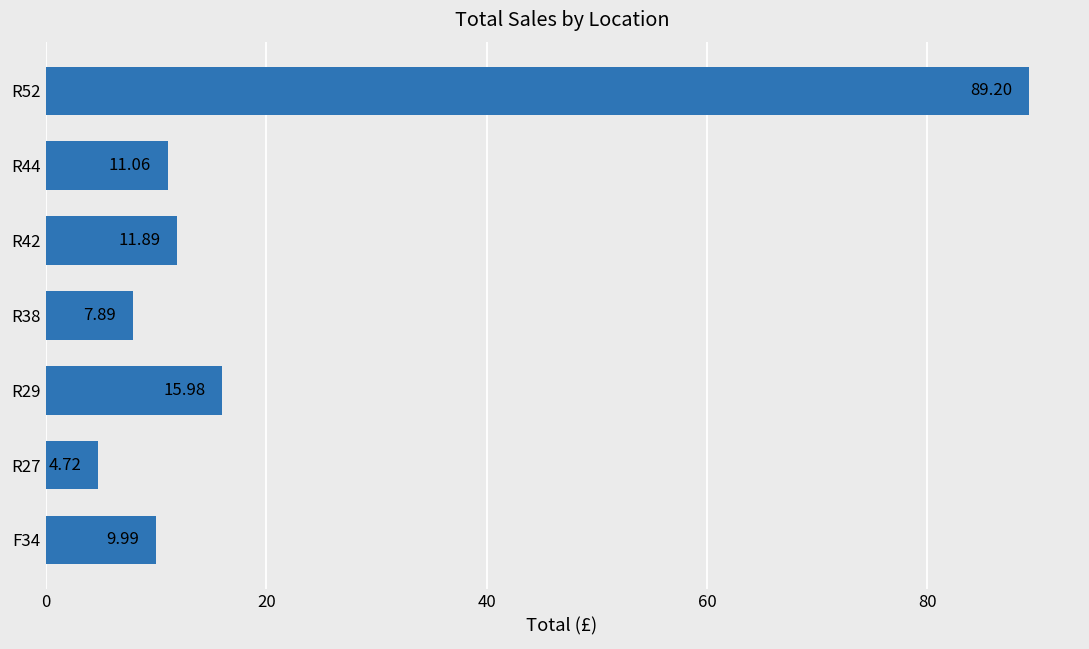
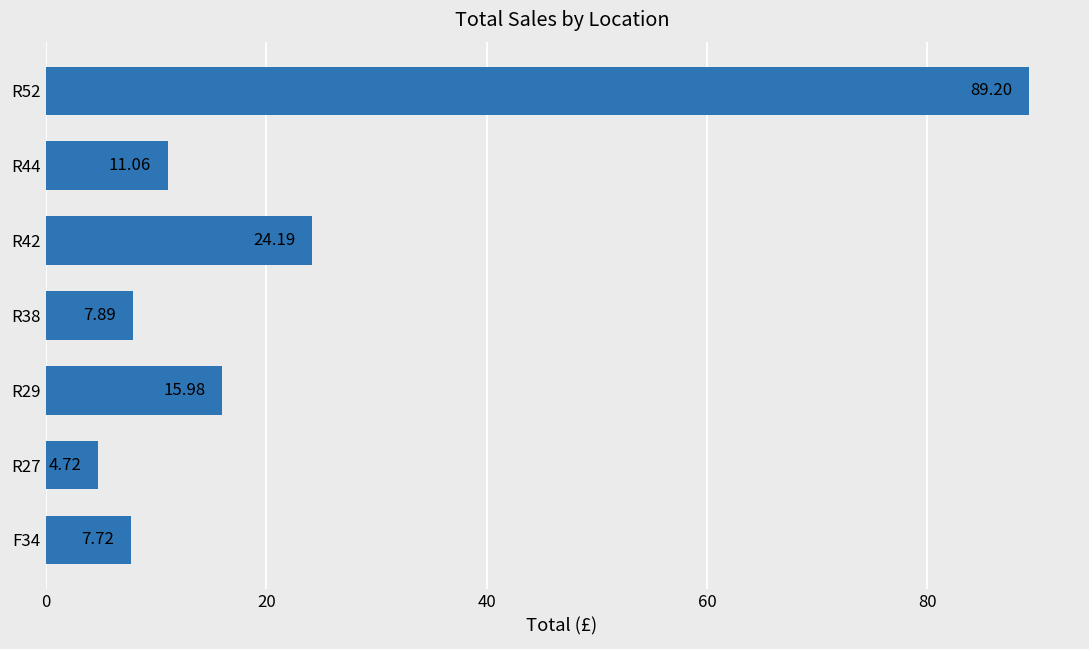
R42: 11.89 -> 24.19
F34: 9.99 -> 7.72
